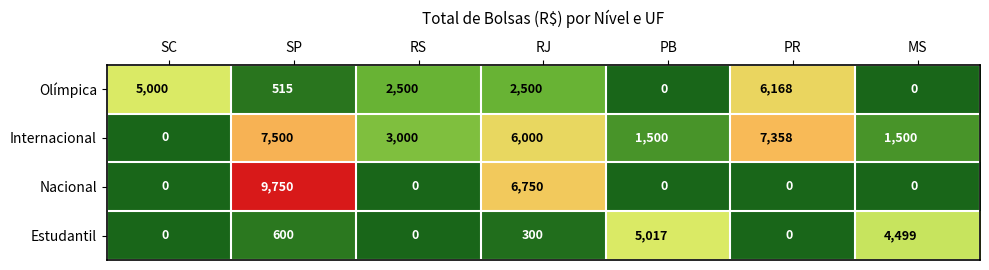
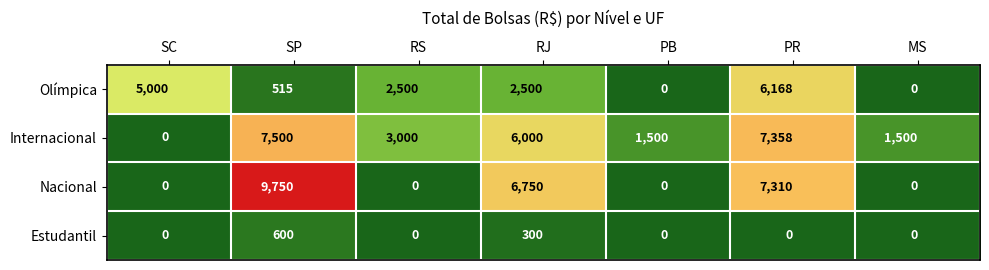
Nacional, PR: 0 -> 7,310
Estudantil, PB: 5,017 -> 0
Estudantil, MS: 4,499 -> 0
